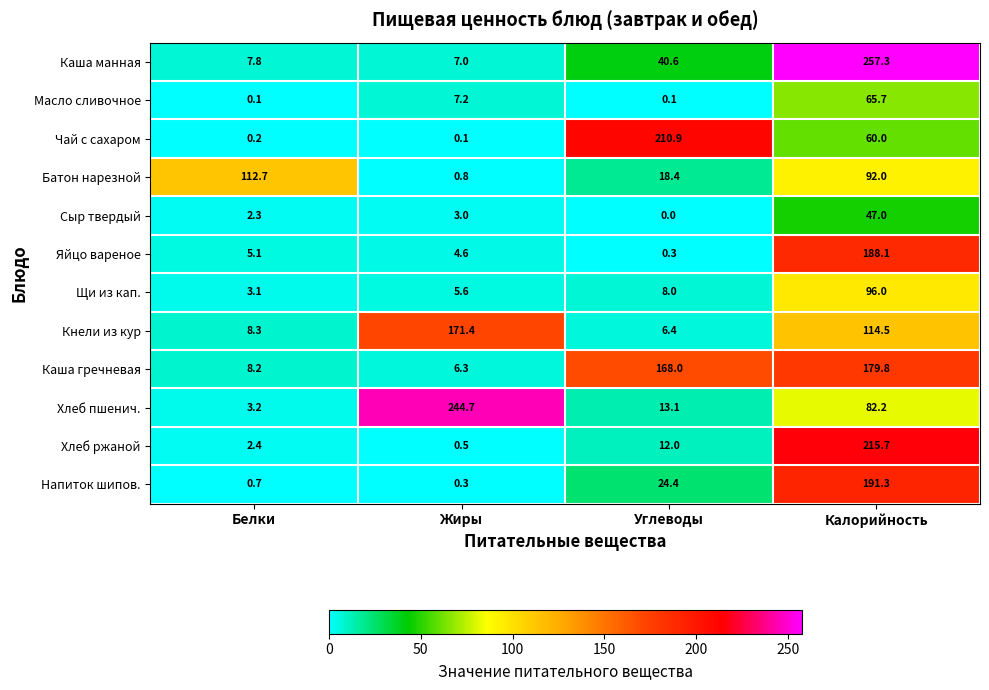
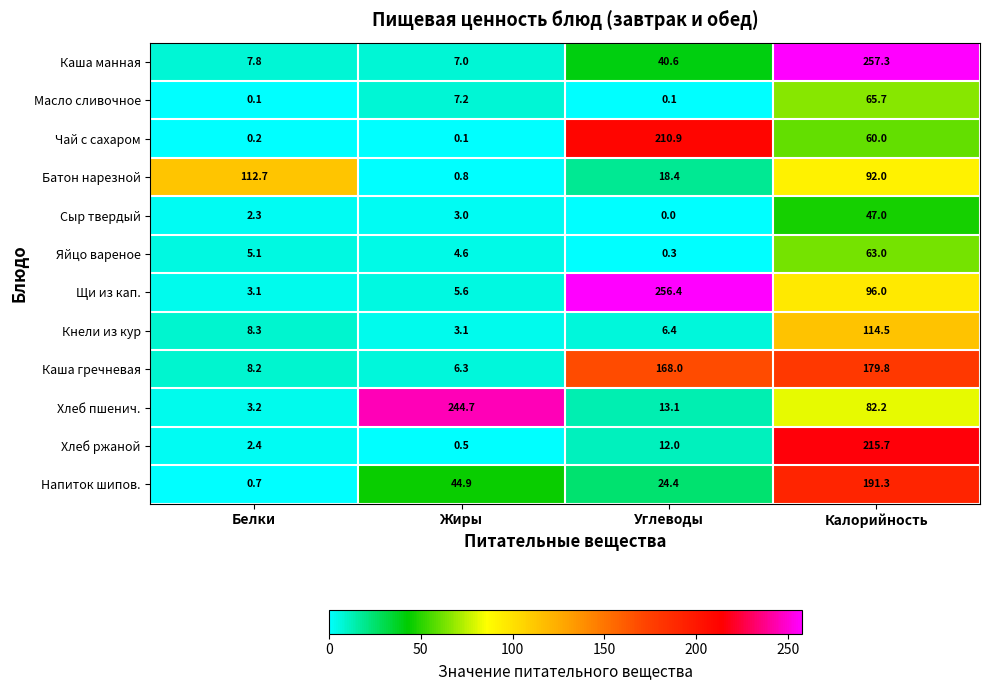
Яйцо вареное, Калорийность: 188.1 -> 63.0
Щи из кап., Углеводы: 8.0 -> 256.4
Кнели из кур, Жиры: 171.4 -> 3.1
Напиток шипов., Жиры: 0.3 -> 44.9
